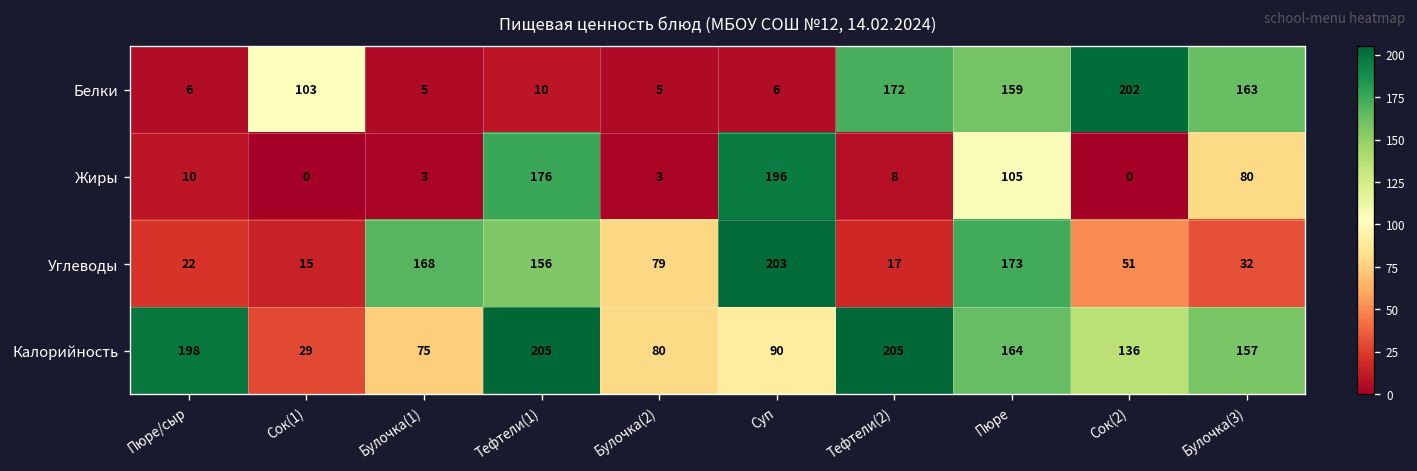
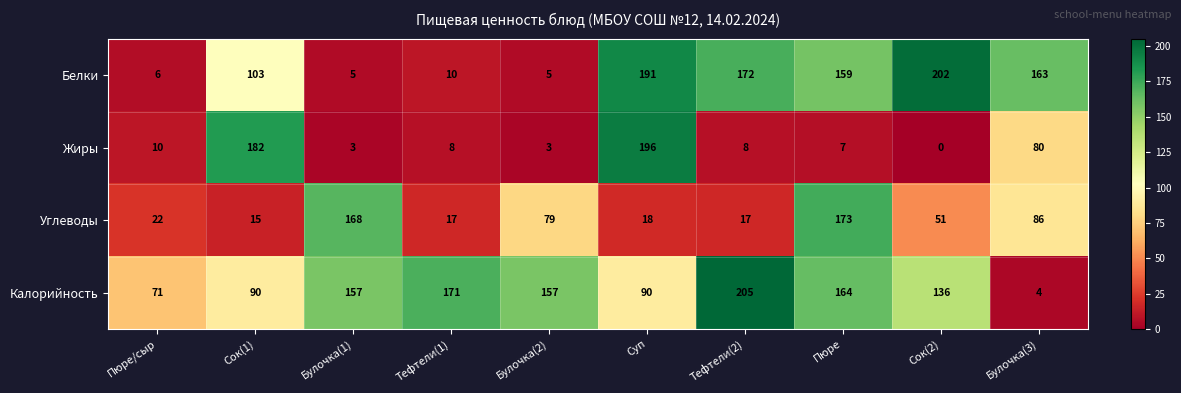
Белки, Суп: 6 -> 191
Жиры, Сок(1): 0 -> 182
Жиры, Тефтели(1): 176 -> 8
Жиры, Пюре: 105 -> 7
Углеводы, Тефтели(1): 156 -> 17
Углеводы, Суп: 203 -> 18
Углеводы, Булочка(3): 32 -> 86
Калорийность, Пюре/сыр: 198 -> 71
Калорийность, Сок(1): 29 -> 90
Калорийность, Булочка(1): 75 -> 157
Калорийность, Тефтели(1): 205 -> 171
Калорийность, Булочка(2): 80 -> 157
Калорийность, Булочка(3): 157 -> 4
